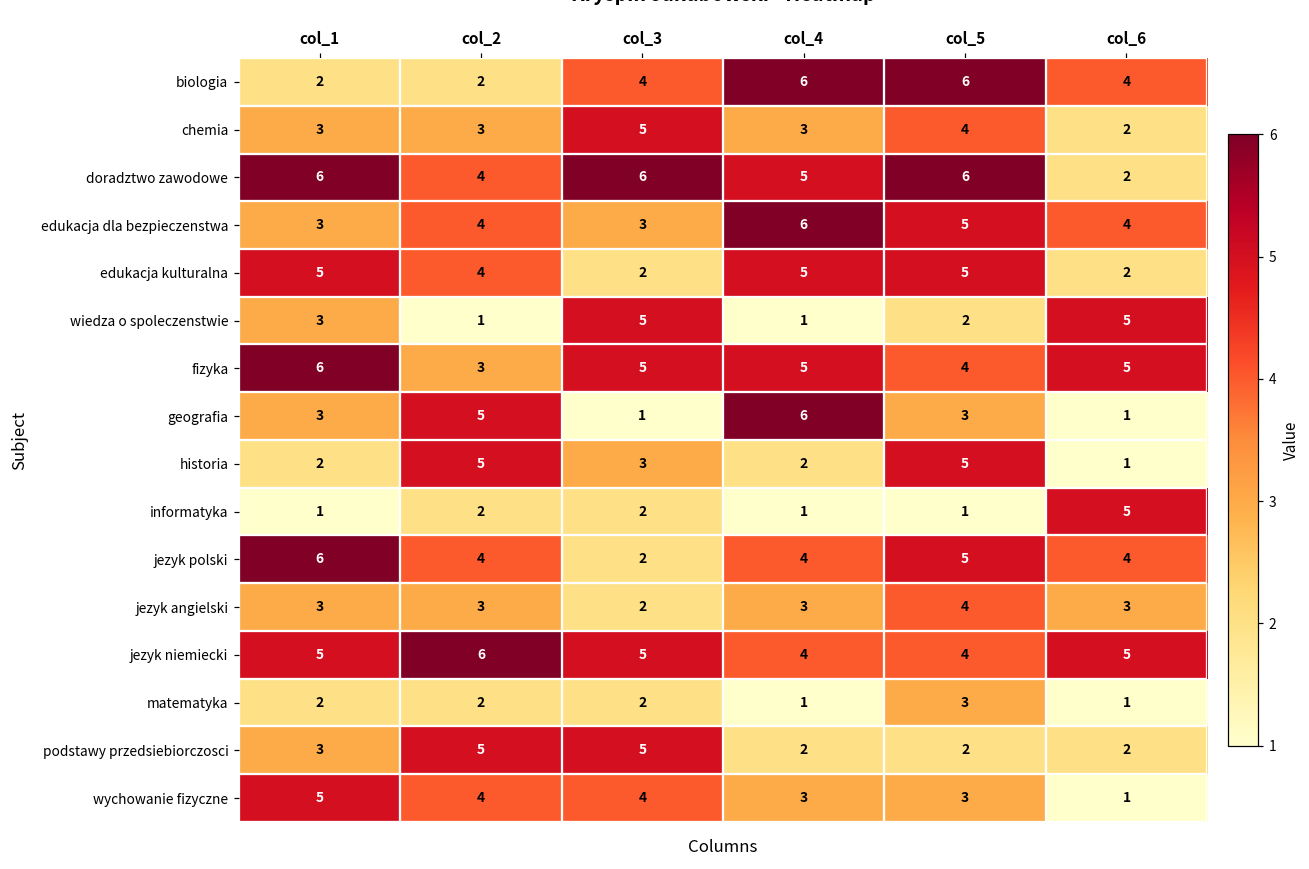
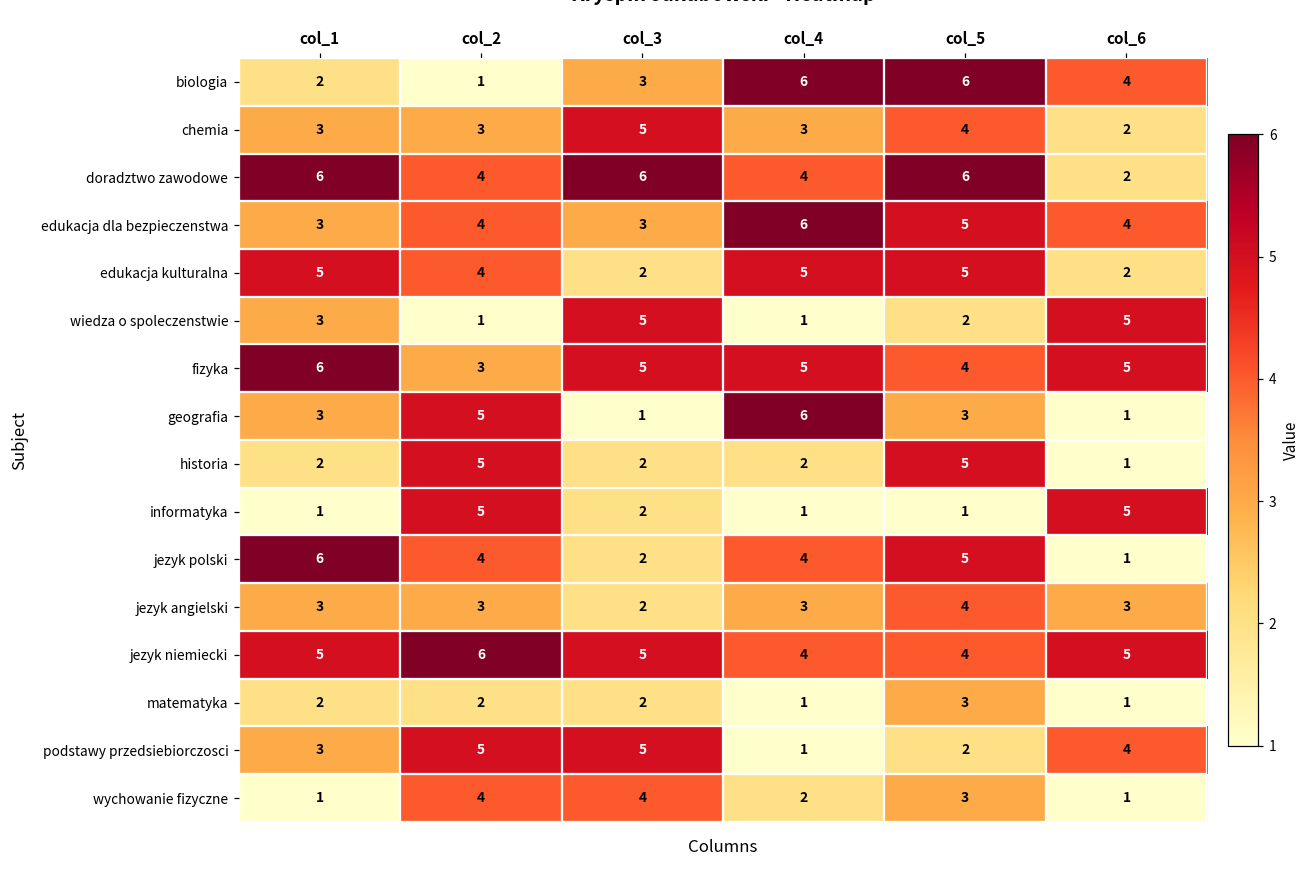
biologia, col_2: 2 -> 1
biologia, col_3: 4 -> 3
doradztwo zawodowe, col_4: 5 -> 4
historia, col_3: 3 -> 2
informatyka, col_2: 2 -> 5
jezyk polski, col_6: 4 -> 1
podstawy przedsiebiorczosci, col_4: 2 -> 1
podstawy przedsiebiorczosci, col_6: 2 -> 4
wychowanie fizyczne, col_1: 5 -> 1
wychowanie fizyczne, col_4: 3 -> 2
